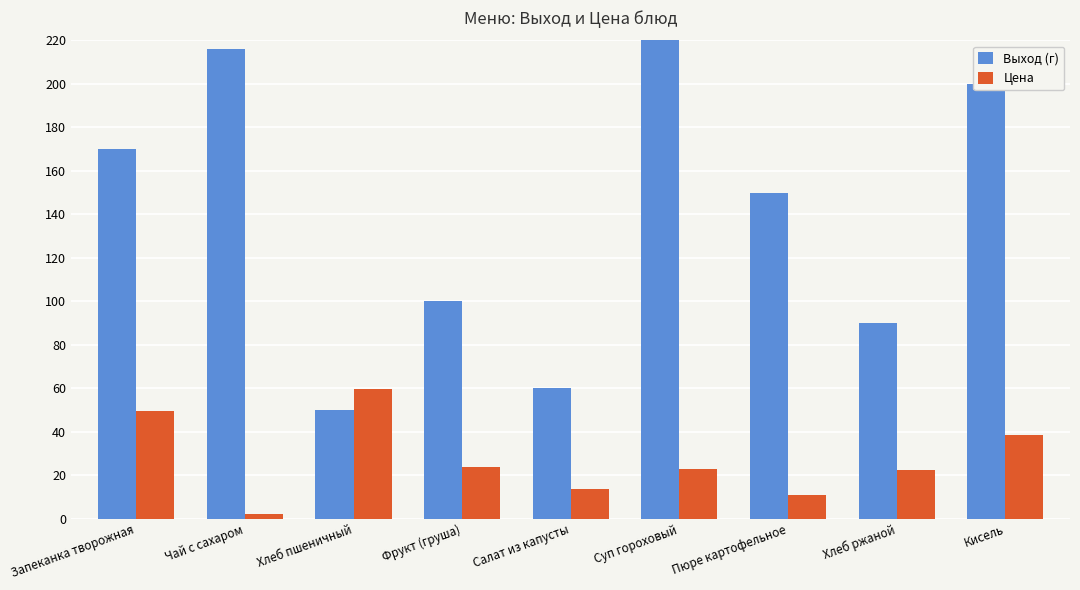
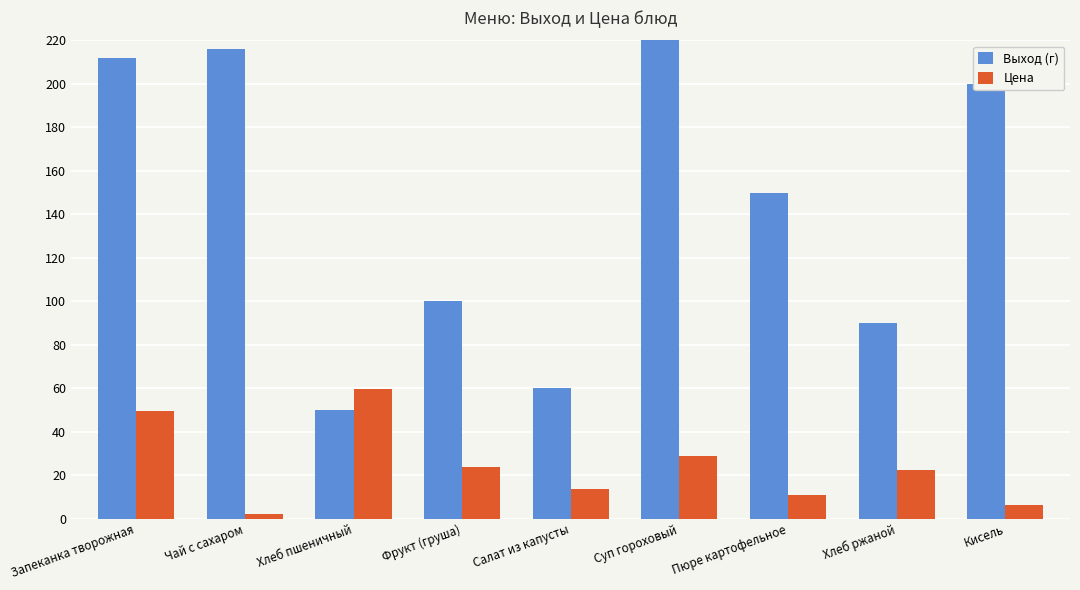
Выход (г), Запеканка творожная: 170 -> 212
Цена, Суп гороховый: 23 -> 29
Цена, Кисель: 39 -> 6
